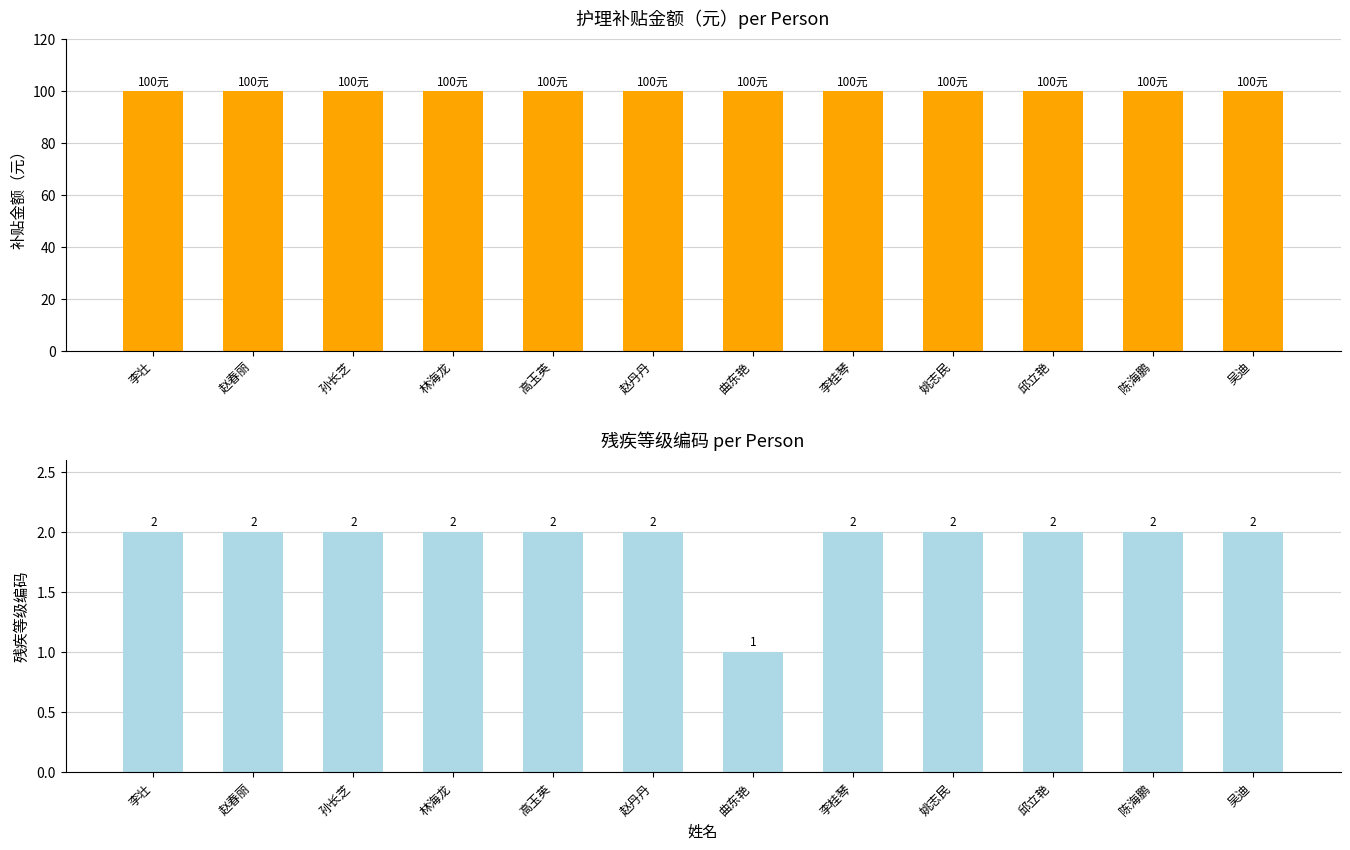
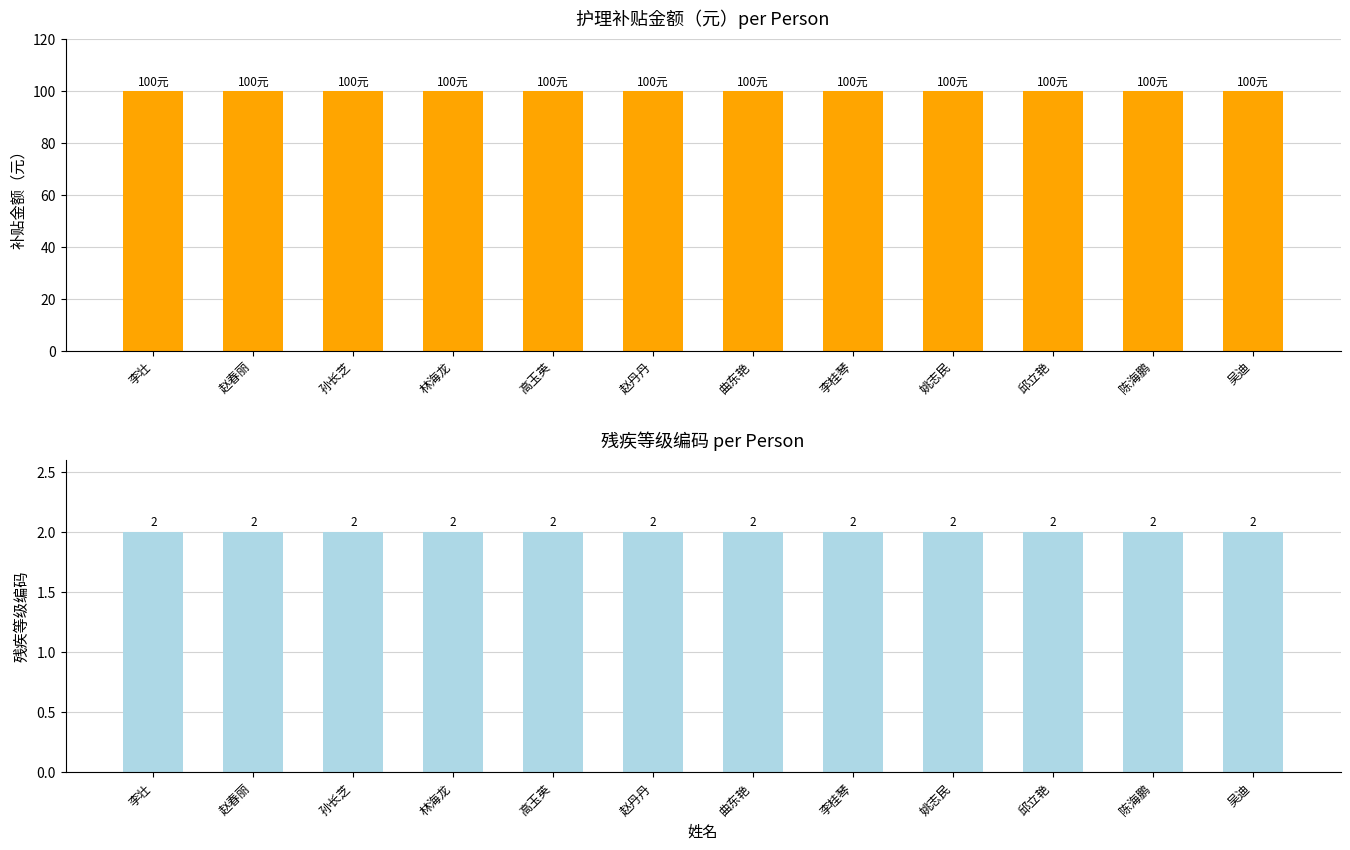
残疾等级编码 per Person, 曲东艳: 1 -> 2
